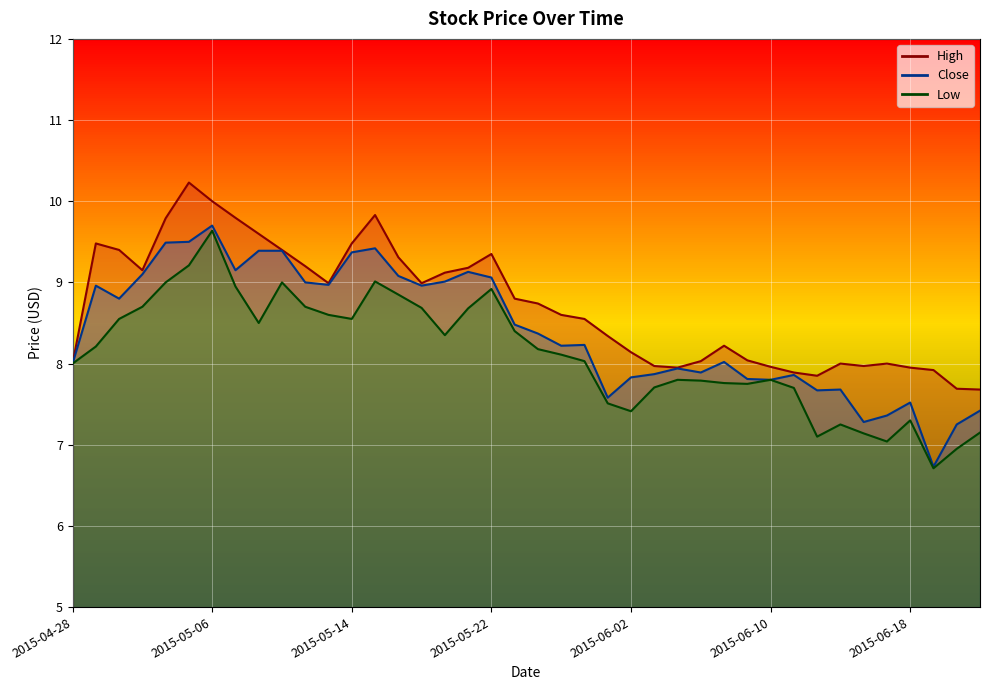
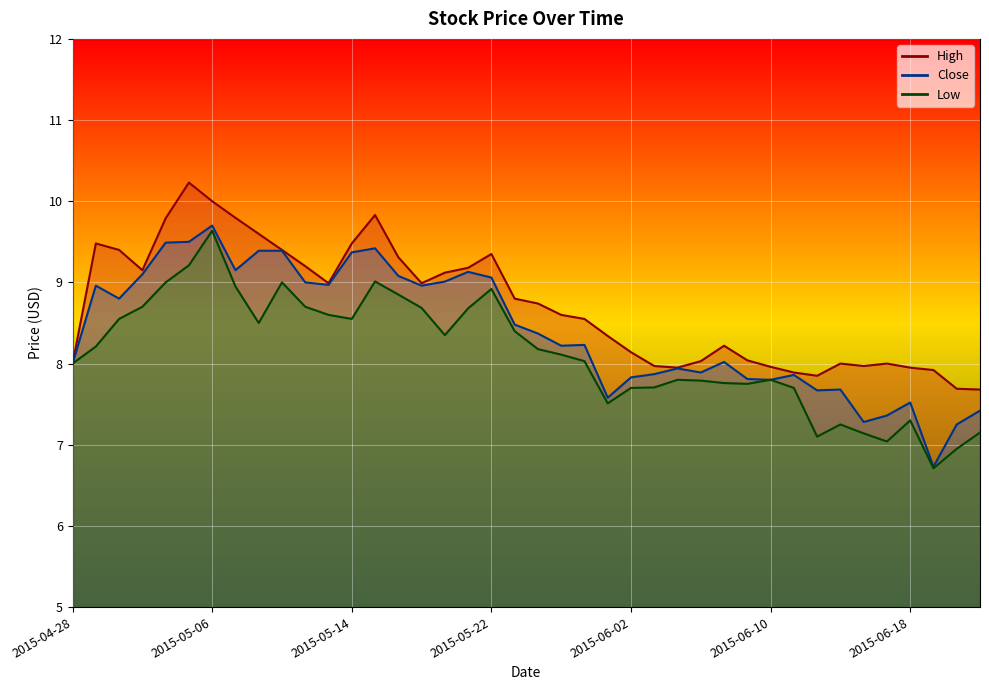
Low, 2015-06-02: 7.4 -> 7.7
